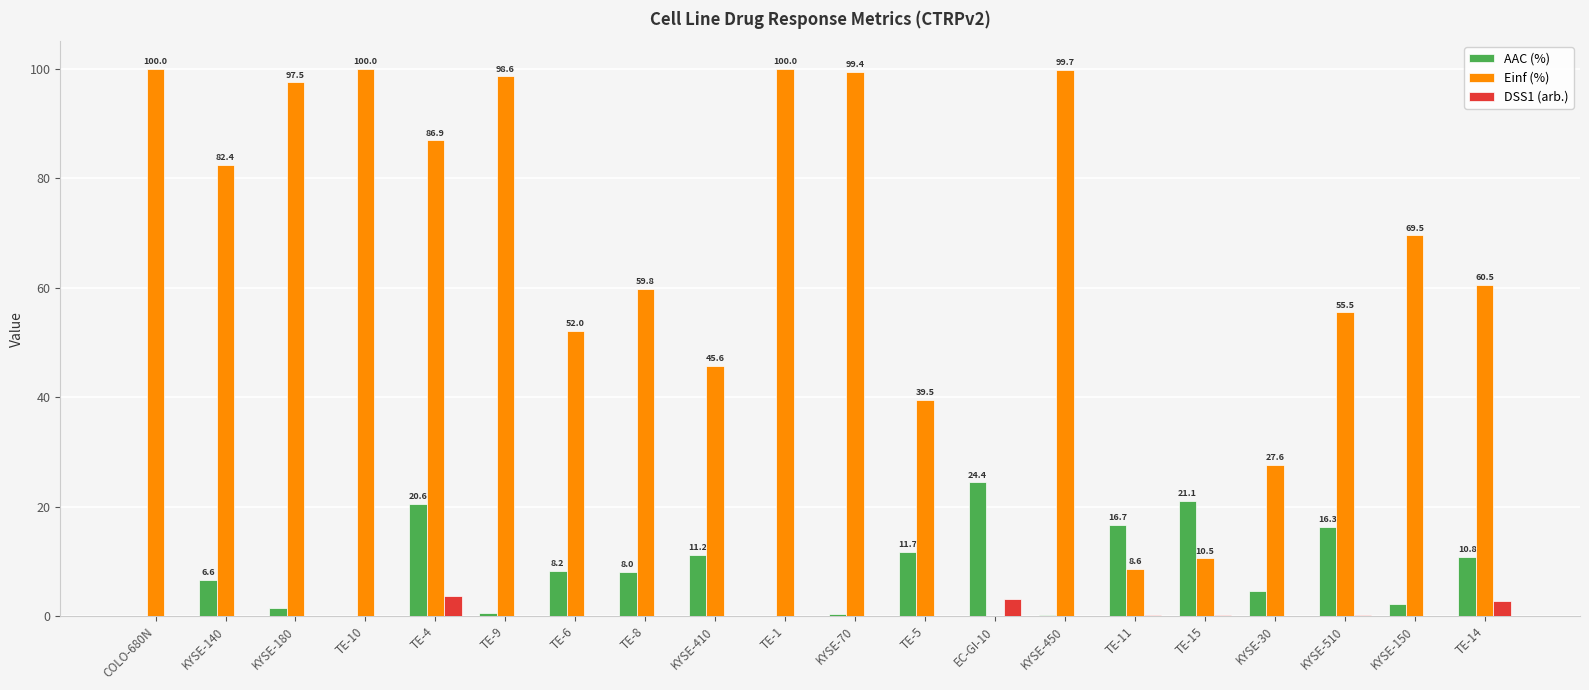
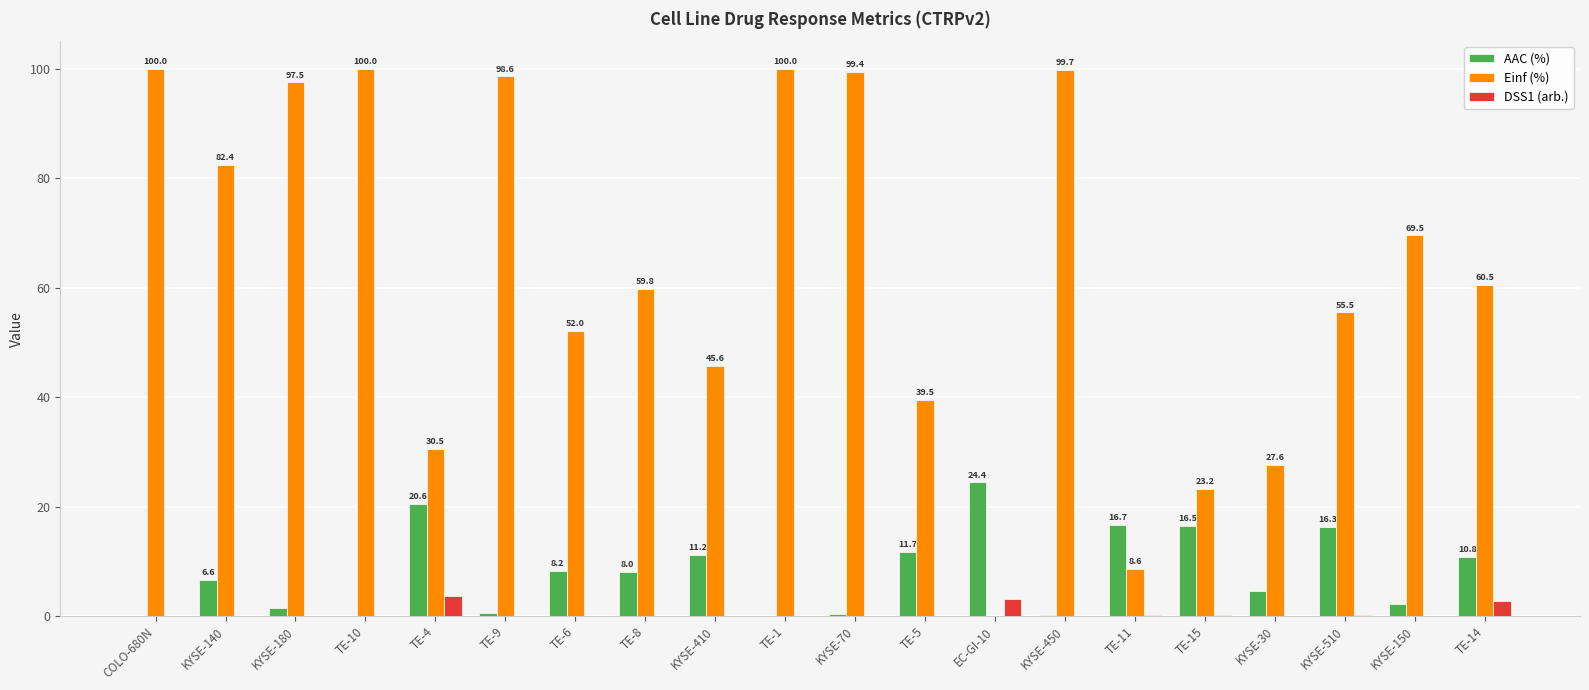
Einf (%), TE-4: 86.9 -> 30.5
AAC (%), TE-15: 21.1 -> 16.5
Einf (%), TE-15: 10.5 -> 23.2
